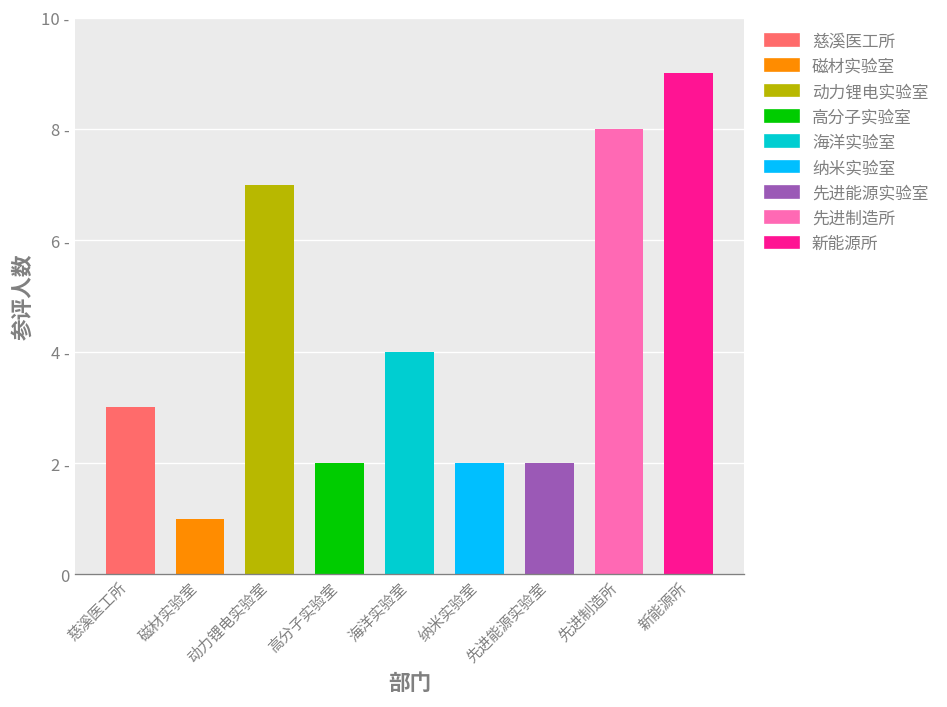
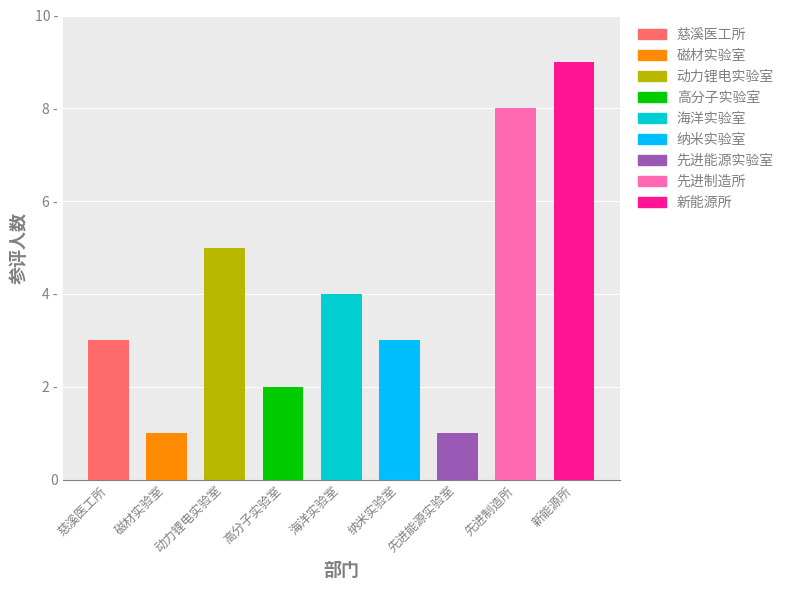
动力锂电实验室: 7 - -> 5 -
纳米实验室: 2 - -> 3 -
先进能源实验室: 2 - -> 1 -
